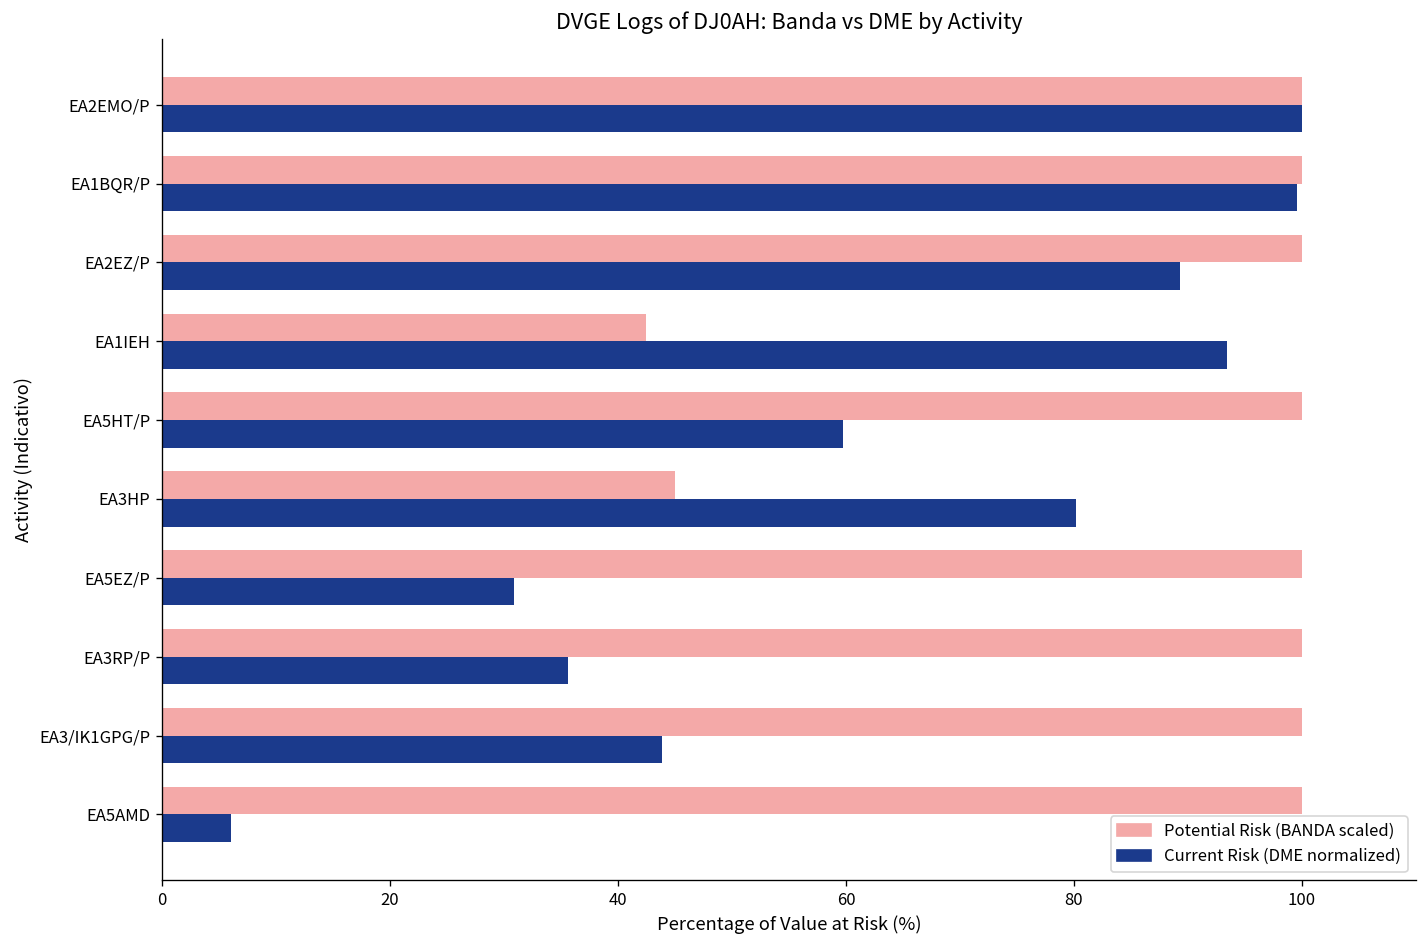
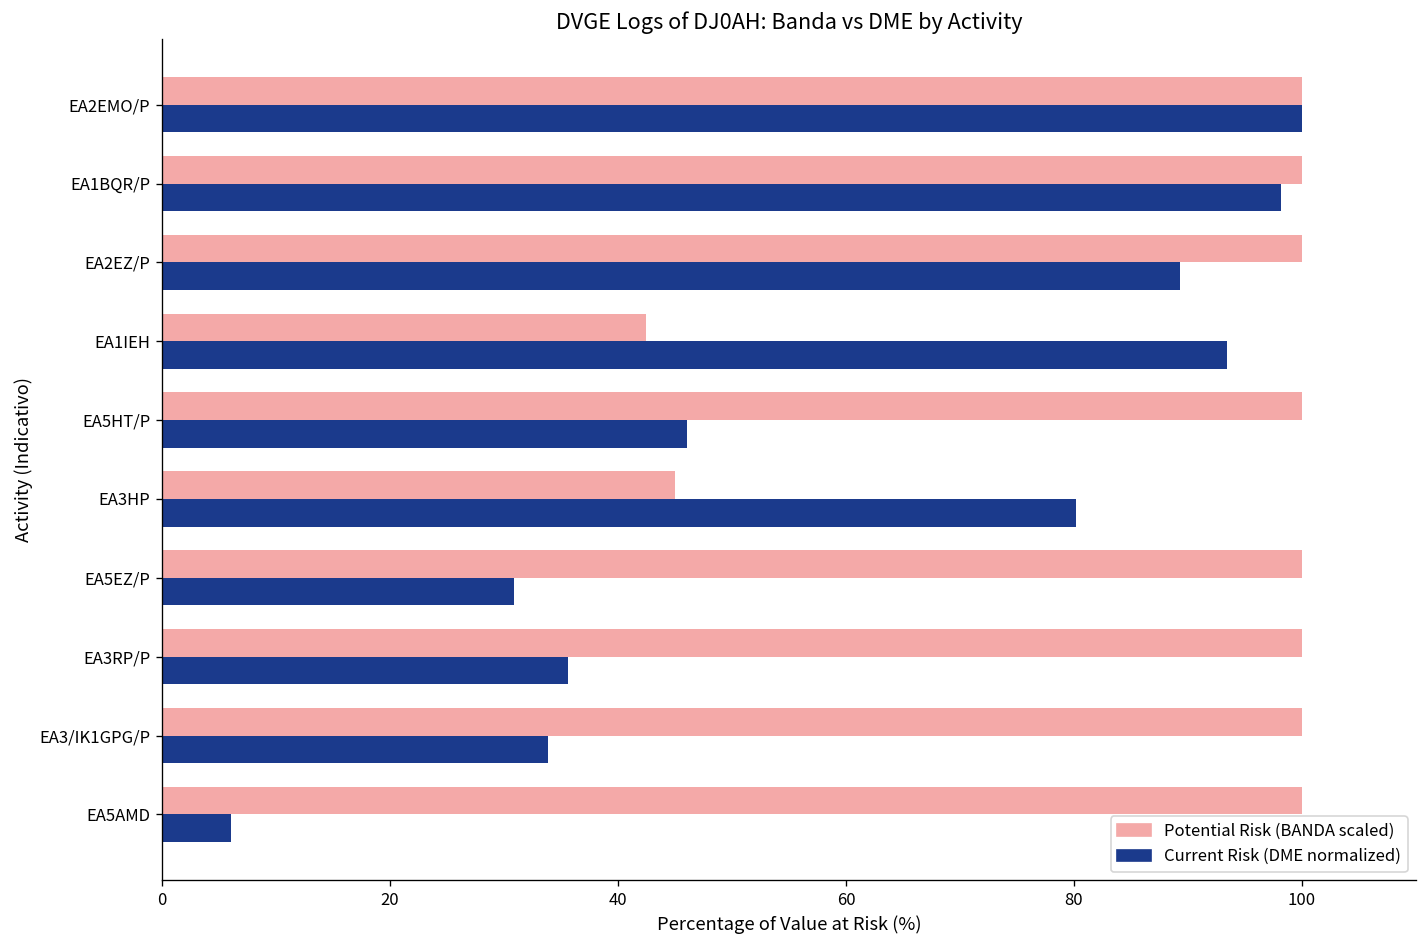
Current Risk (DME normalized), EA1BQR/P: 100 -> 98
Current Risk (DME normalized), EA5HT/P: 60 -> 46
Current Risk (DME normalized), EA3/IK1GPG/P: 44 -> 34
